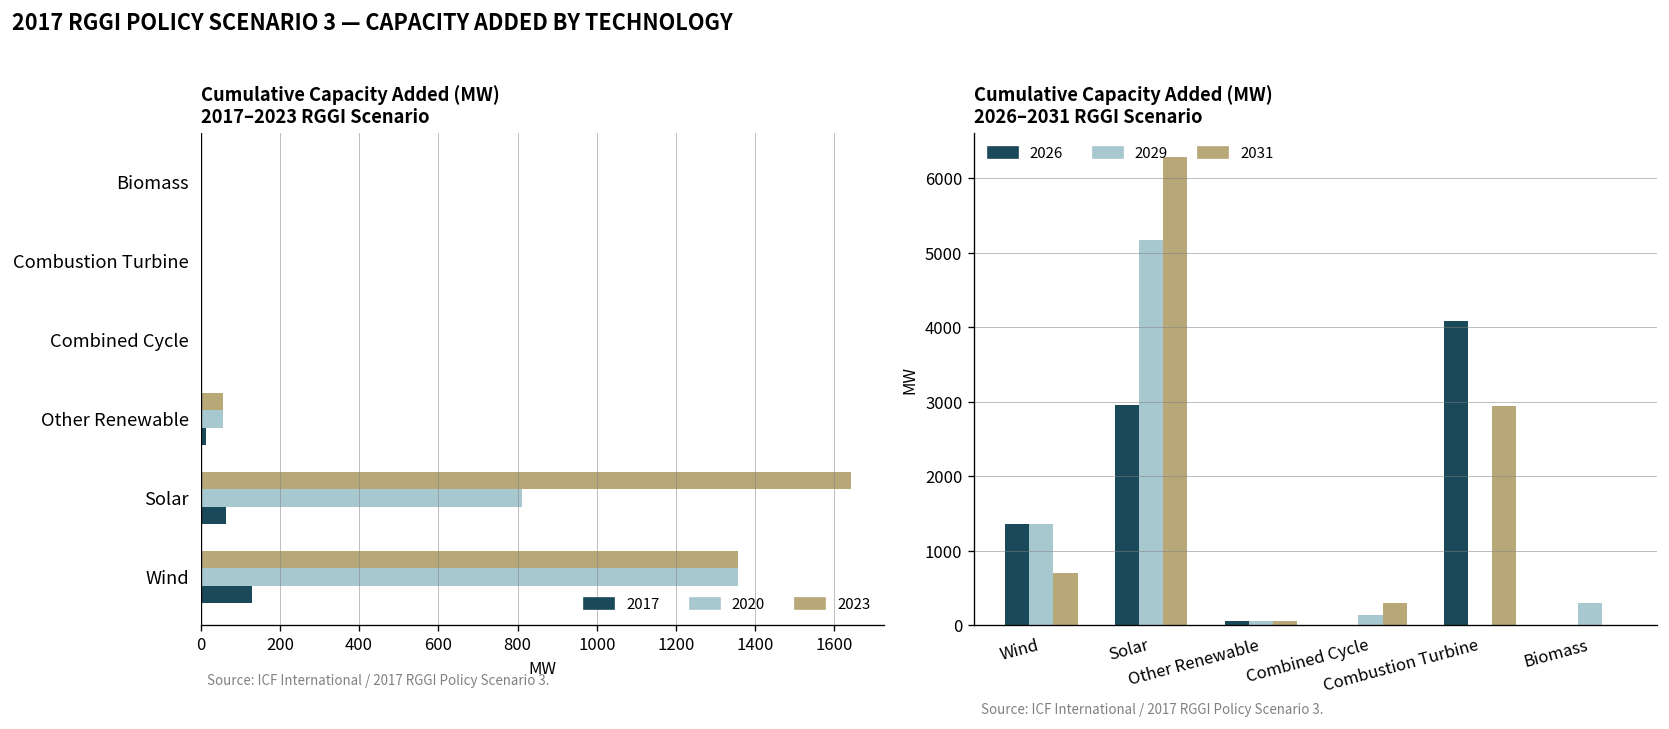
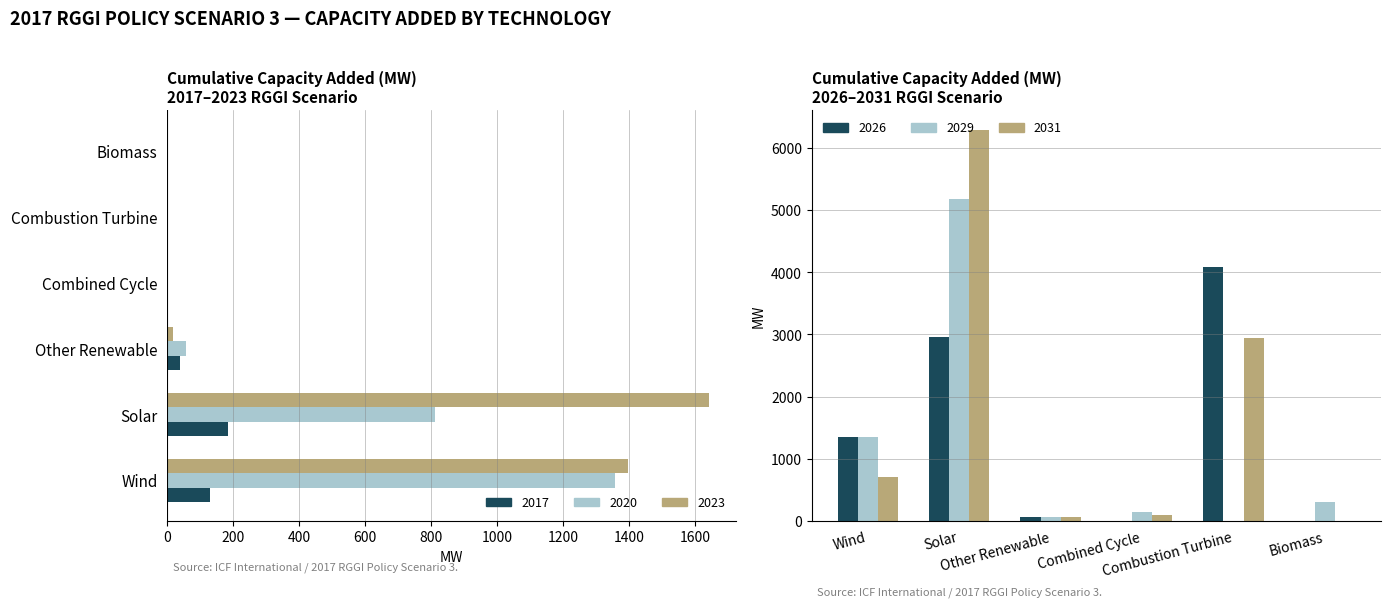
Cumulative Capacity Added (MW) 2017–2023 RGGI Scenario, 2023, Other Renewable: 60 -> 20
Cumulative Capacity Added (MW) 2017–2023 RGGI Scenario, 2017, Other Renewable: 10 -> 40
Cumulative Capacity Added (MW) 2017–2023 RGGI Scenario, 2017, Solar: 60 -> 180
Cumulative Capacity Added (MW) 2017–2023 RGGI Scenario, 2023, Wind: 1360 -> 1400
Cumulative Capacity Added (MW) 2026–2031 RGGI Scenario, 2031, Combined Cycle: 300 -> 100
